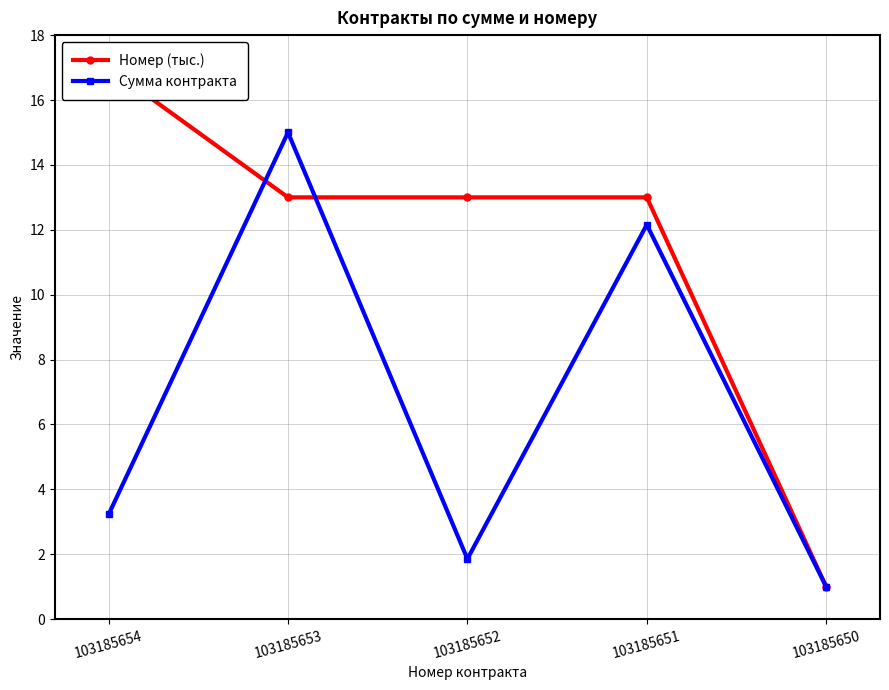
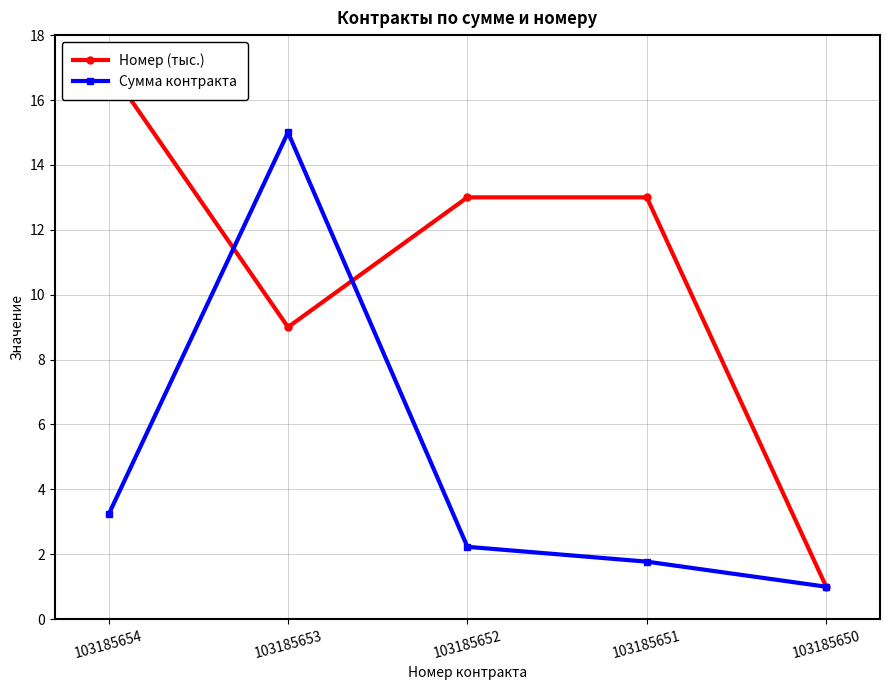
Номер (тыс.), 103185653: 13.0 -> 9.0
Сумма контракта, 103185652: 1.9 -> 2.2
Сумма контракта, 103185651: 12.2 -> 1.8
